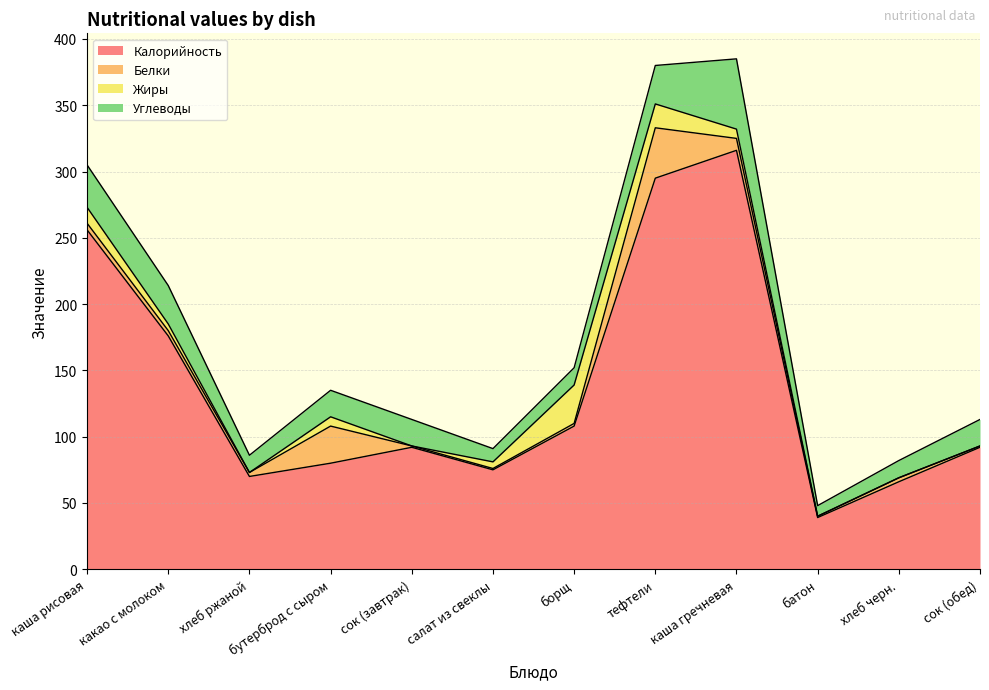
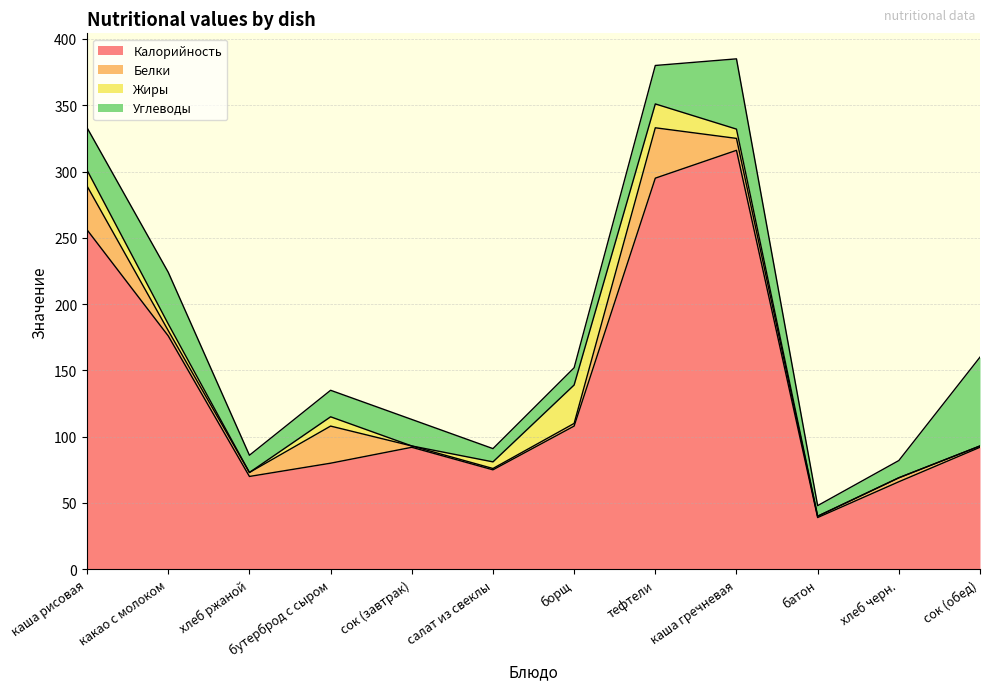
Белки, каша рисовая: 5 -> 33
Углеводы, какао с молоком: 29 -> 39
Углеводы, сок (обед): 20 -> 67
